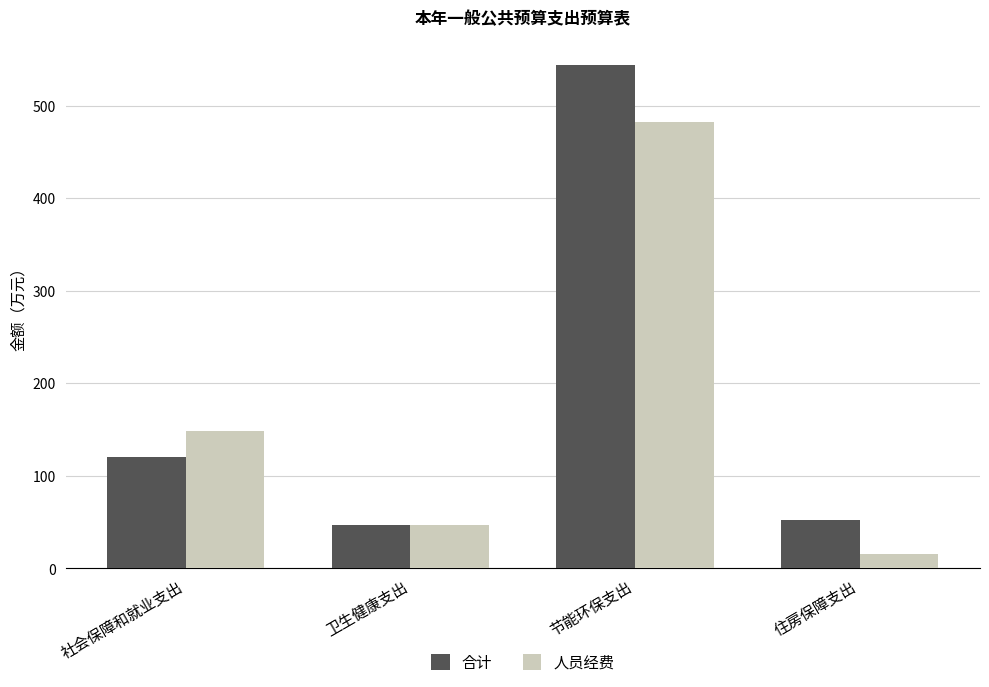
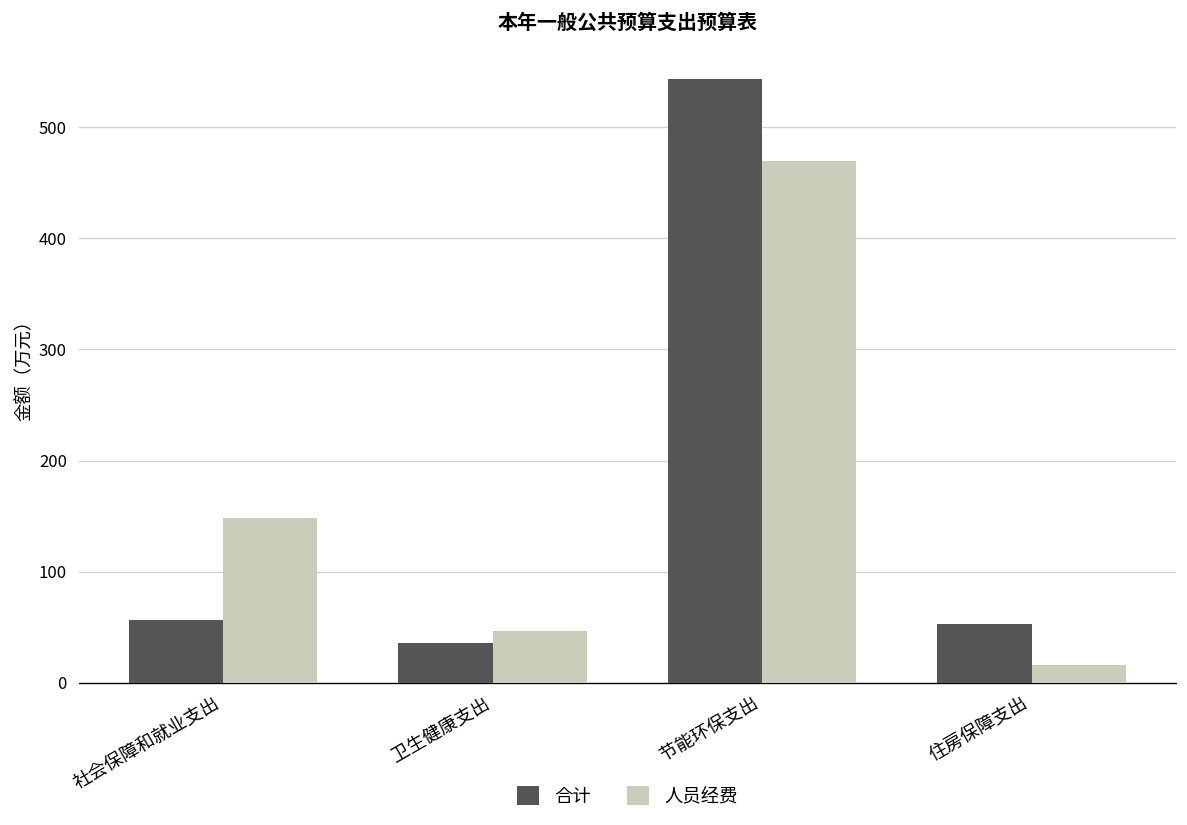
合计, 社会保障和就业支出: 120 -> 60
合计, 卫生健康支出: 50 -> 40
人员经费, 节能环保支出: 480 -> 470
